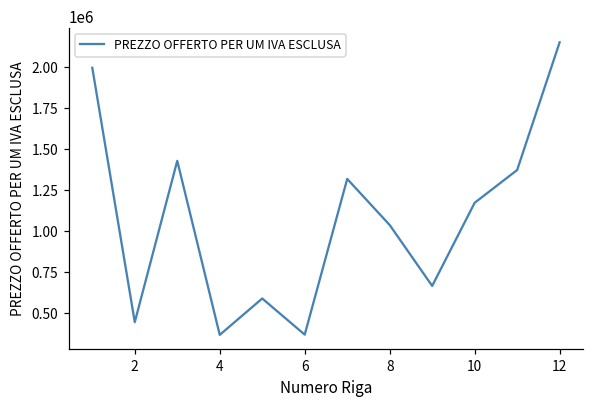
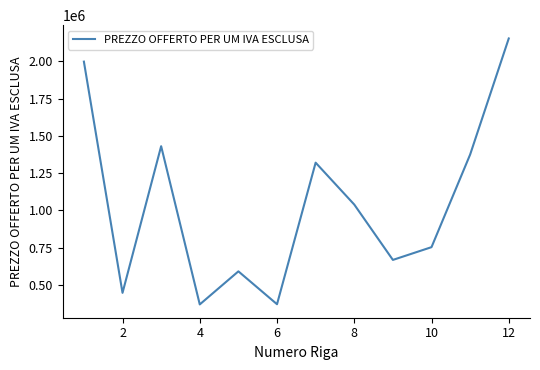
10: 1170000 -> 750000
